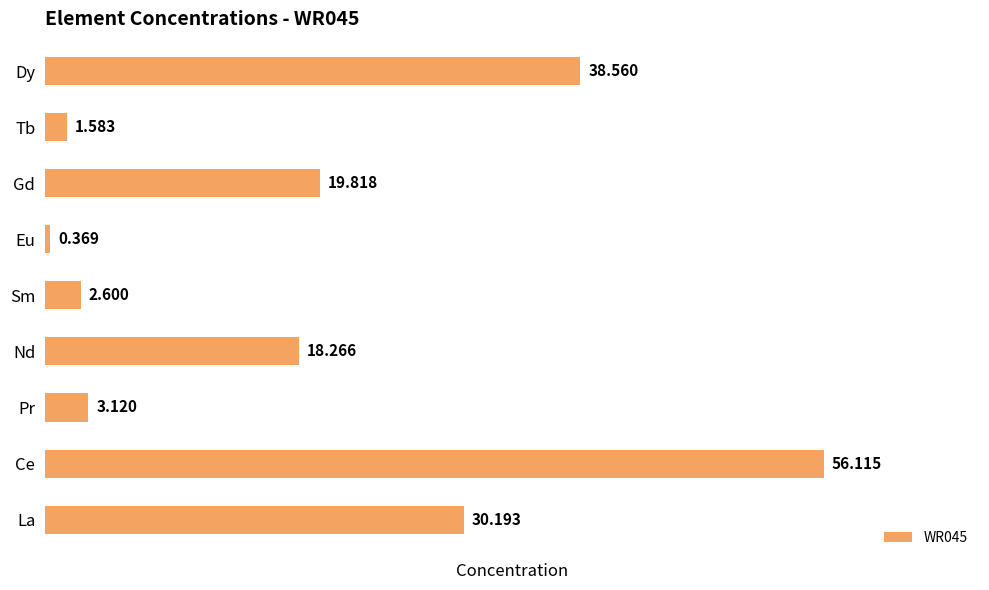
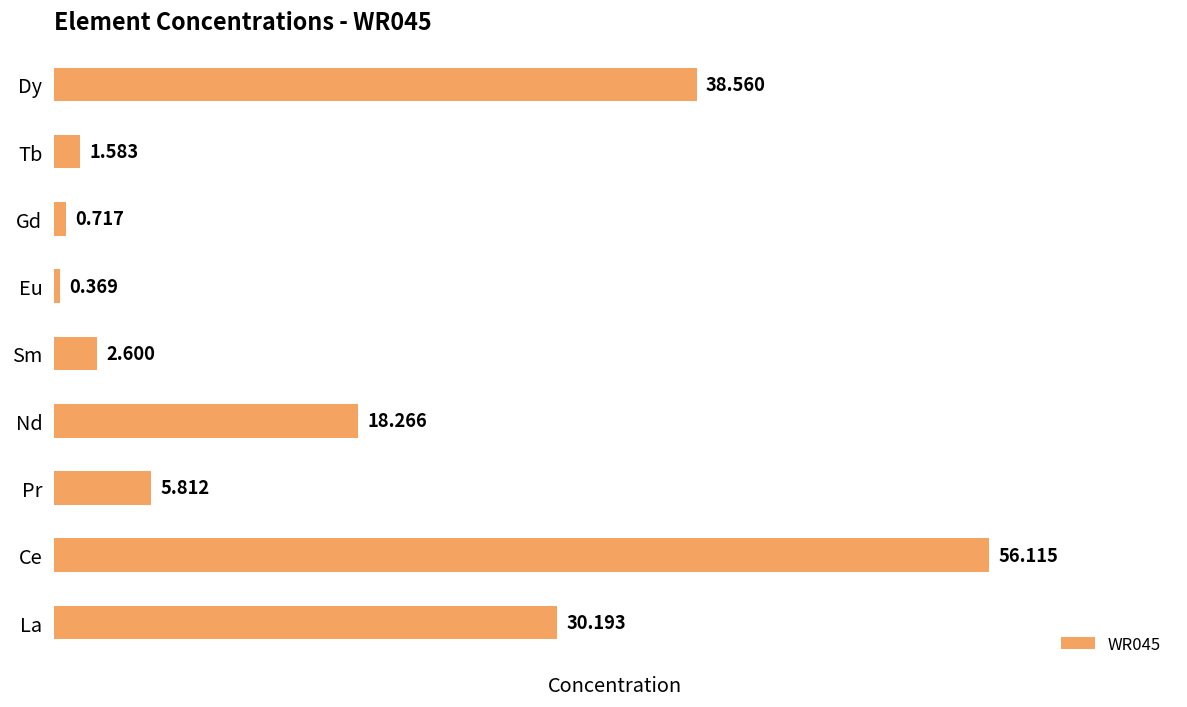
Gd: 19.818 -> 0.717
Pr: 3.120 -> 5.812
